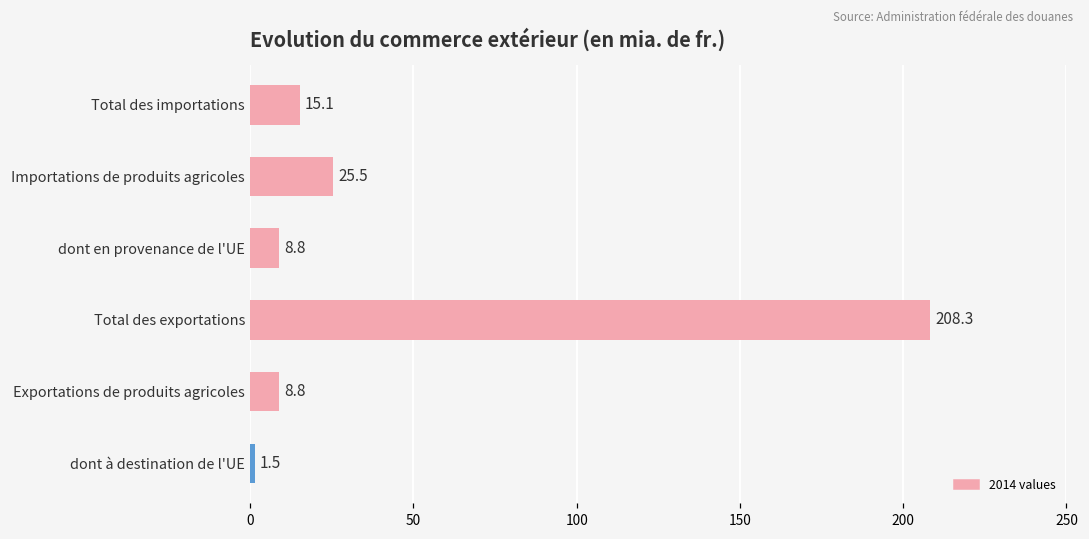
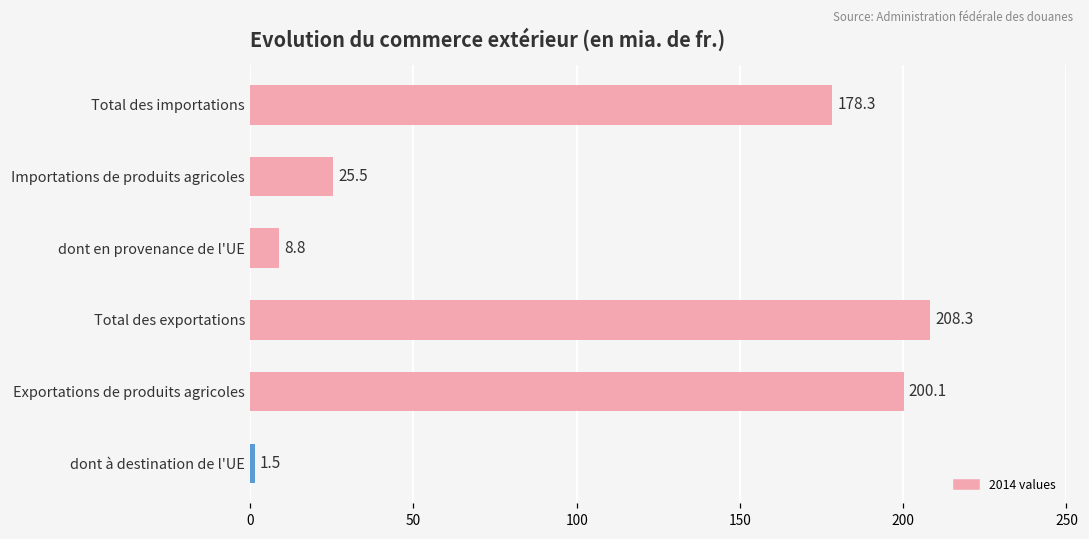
Total des importations: 15.1 -> 178.3
Exportations de produits agricoles: 8.8 -> 200.1
